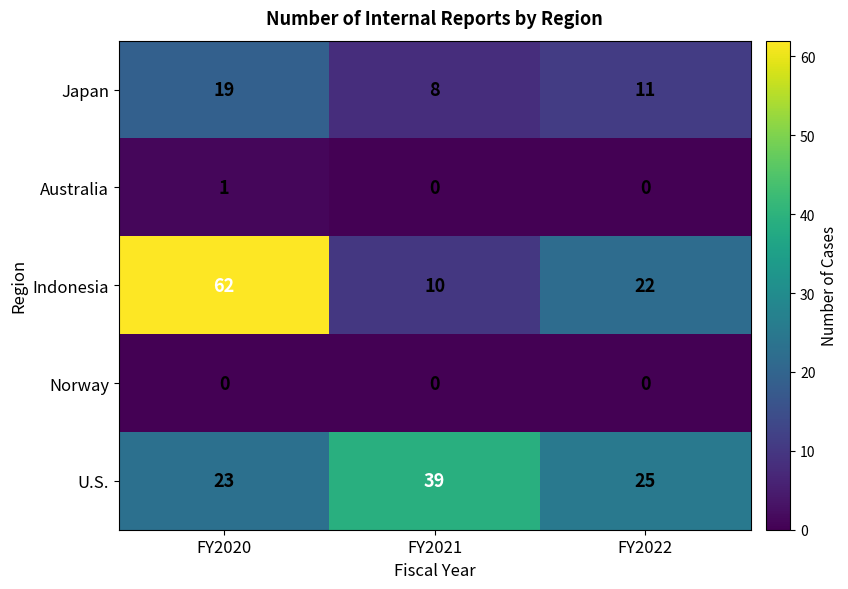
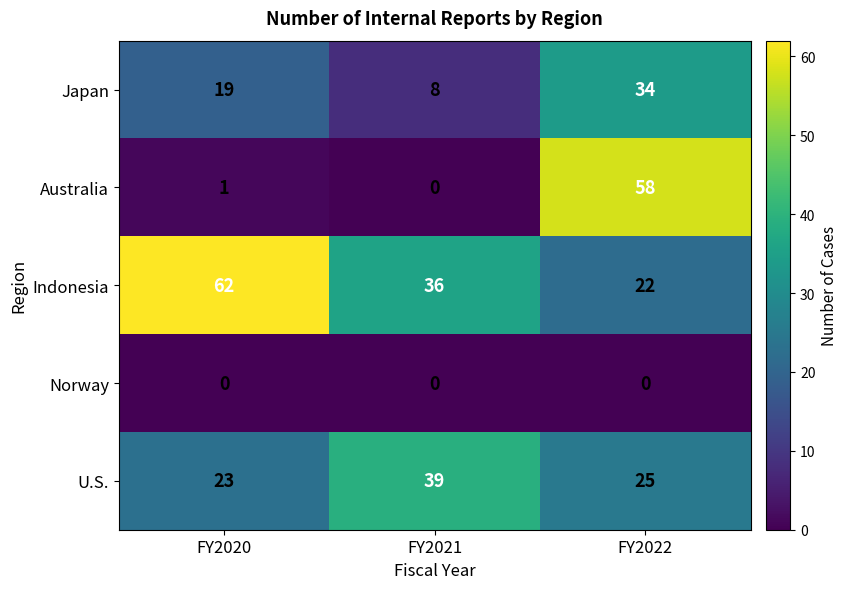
Japan, FY2022: 11 -> 34
Australia, FY2022: 0 -> 58
Indonesia, FY2021: 10 -> 36
